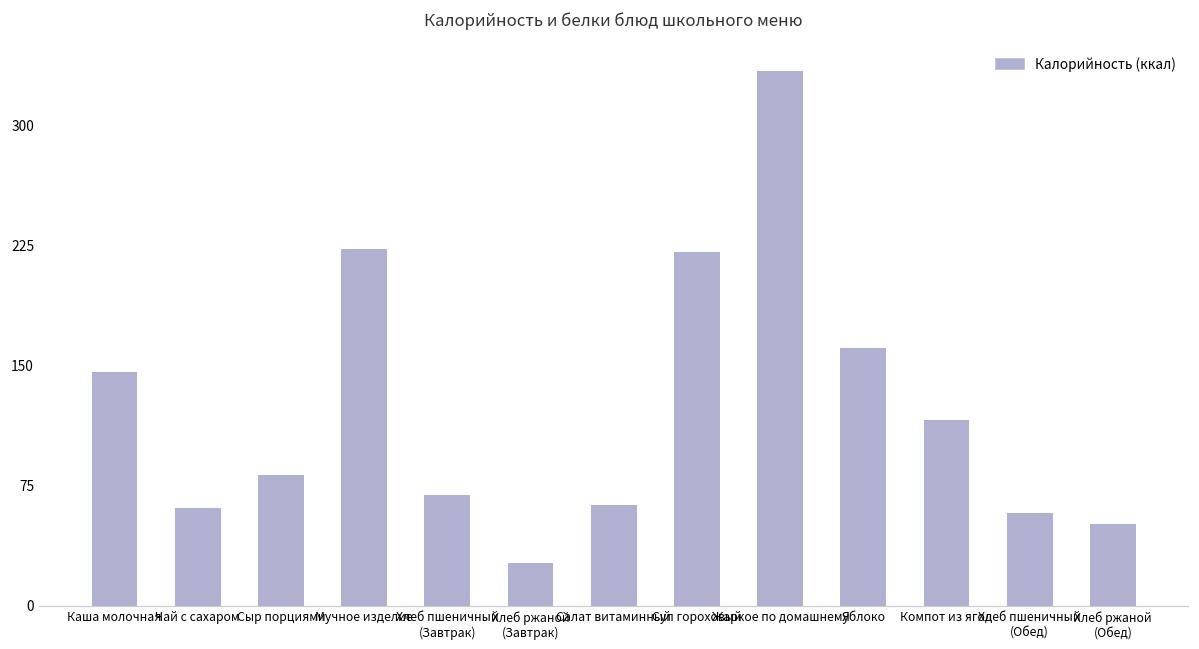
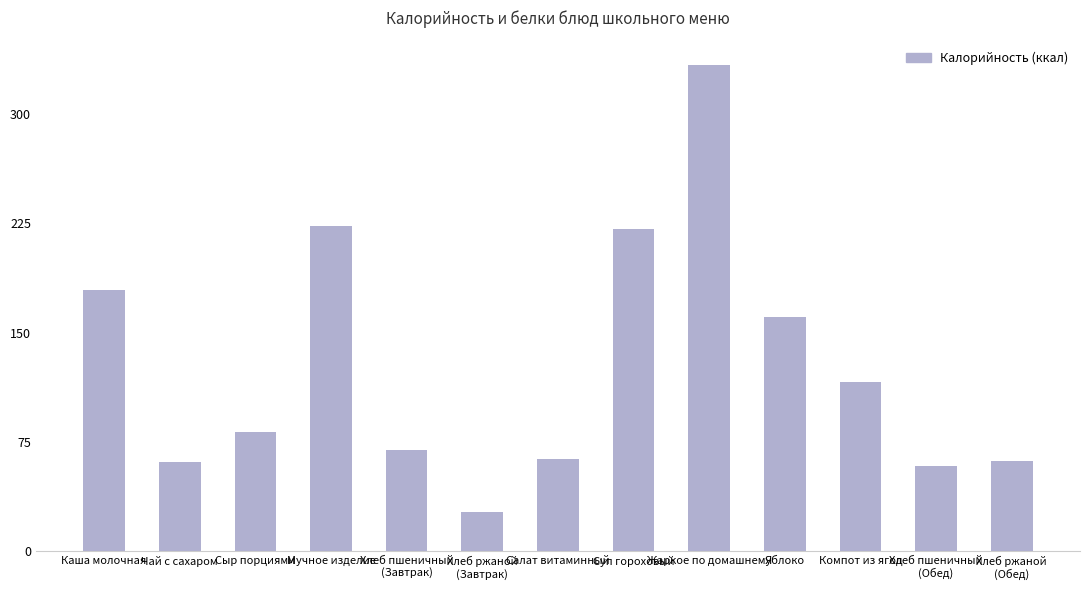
Каша молочная: 146 -> 179
Хлеб ржаной (Обед): 51 -> 62
